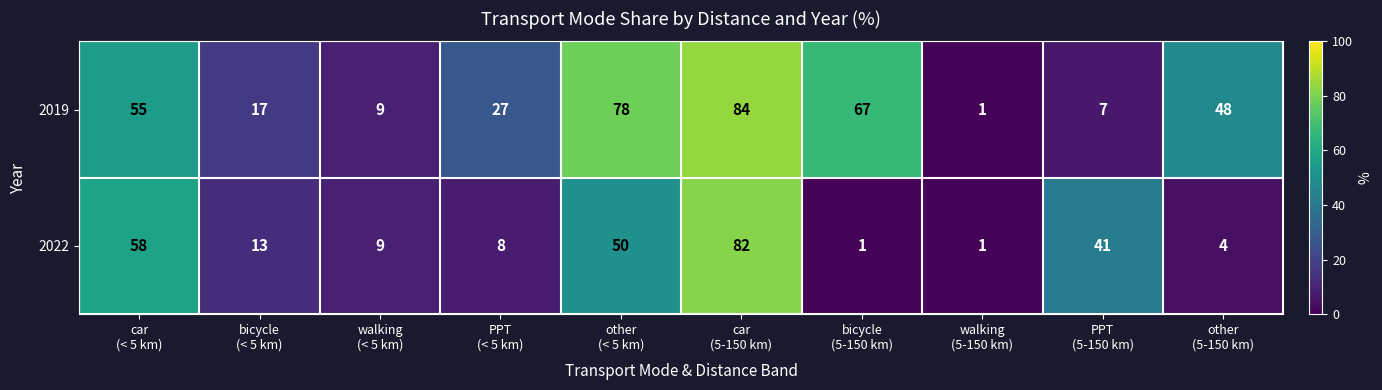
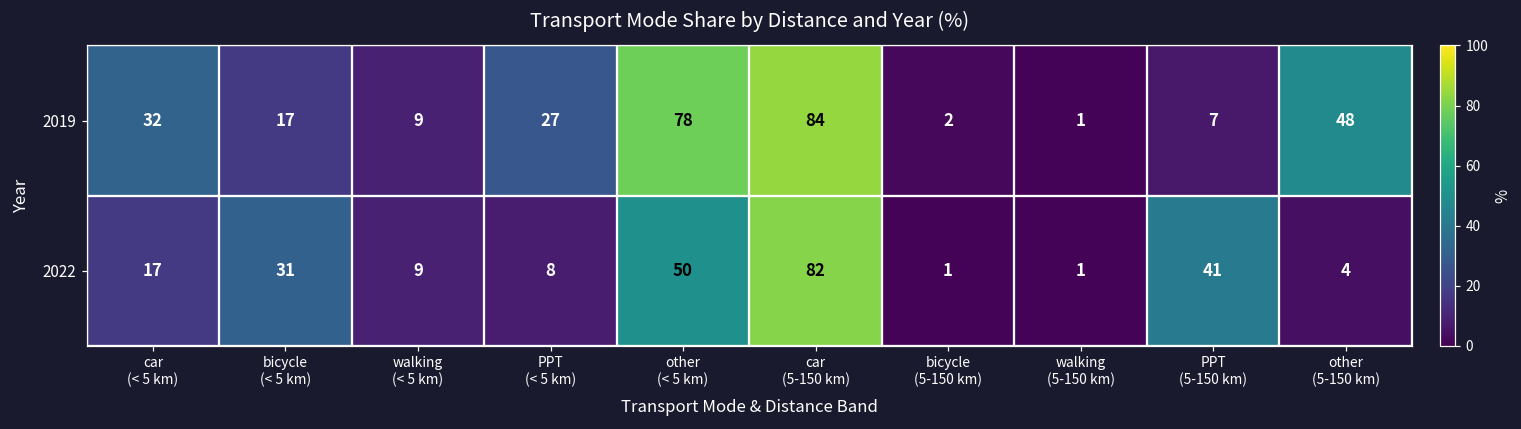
2019, car (< 5 km): 55 -> 32
2019, bicycle (5-150 km): 67 -> 2
2022, car (< 5 km): 58 -> 17
2022, bicycle (< 5 km): 13 -> 31
